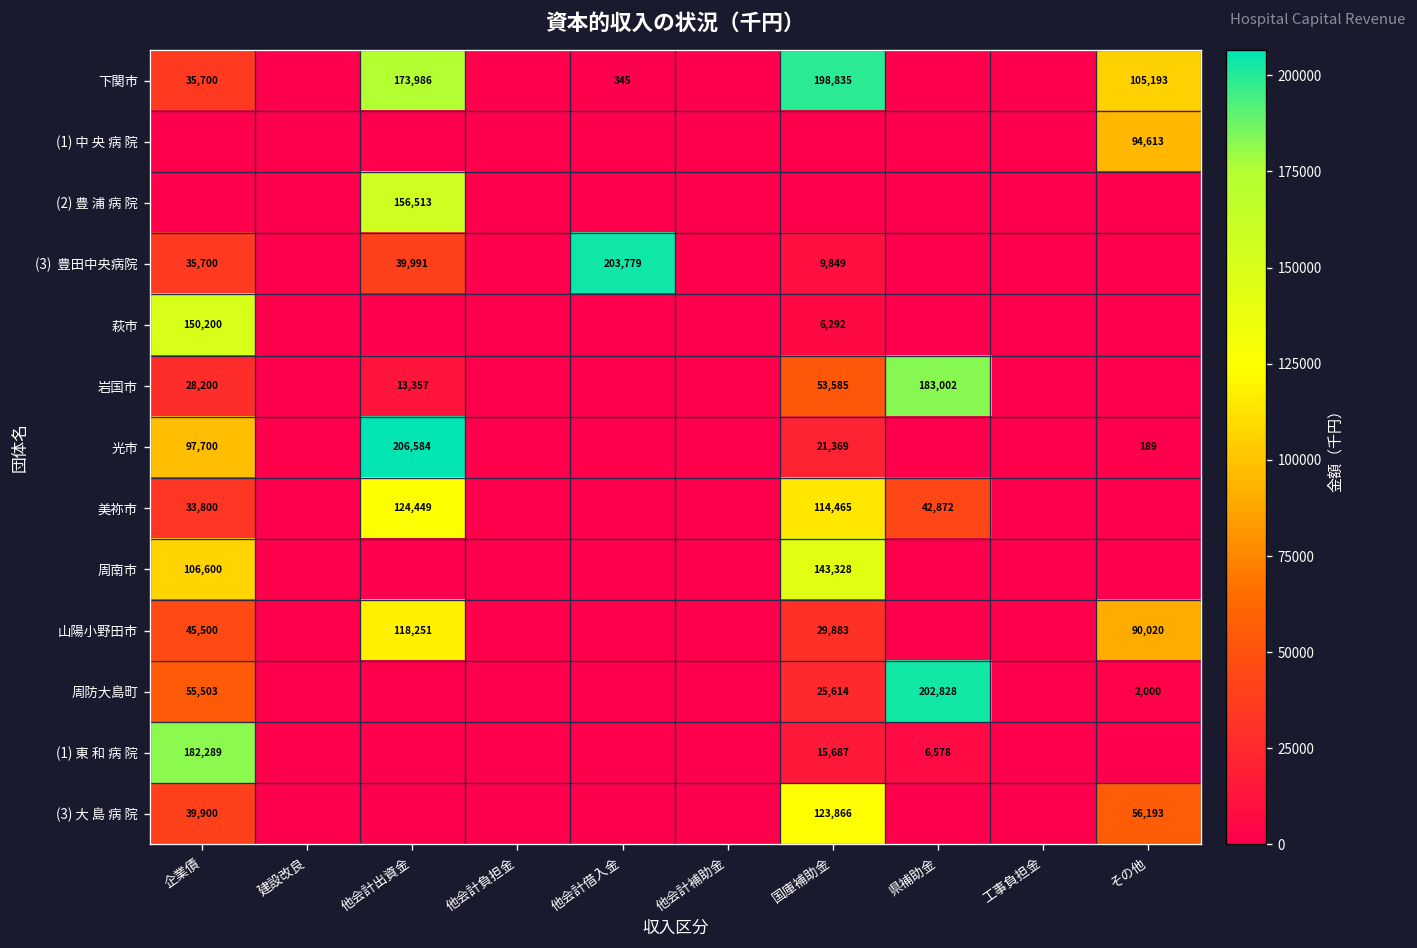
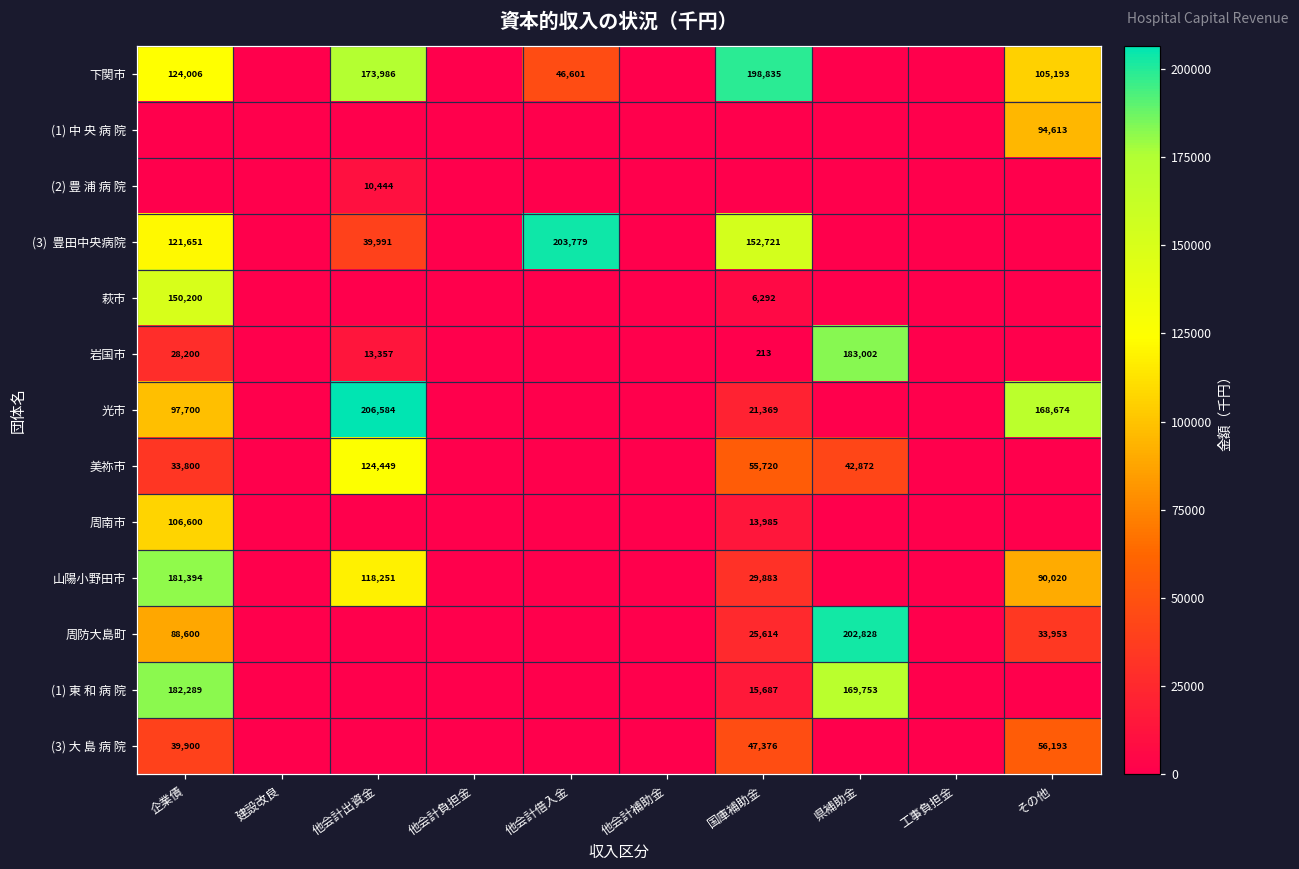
下関市, 企業債: 35,700 -> 124,006
下関市, 他会計借入金: 345 -> 46,601
(2) 豊 浦 病 院, 他会計出資金: 156,513 -> 10,444
(3) 豊田中央病院, 企業債: 35,700 -> 121,651
(3) 豊田中央病院, 国庫補助金: 9,849 -> 152,721
岩国市, 国庫補助金: 53,585 -> 213
光市, その他: 189 -> 168,674
美祢市, 国庫補助金: 114,465 -> 55,720
周南市, 国庫補助金: 143,328 -> 13,985
山陽小野田市, 企業債: 45,500 -> 181,394
周防大島町, 企業債: 55,503 -> 88,600
周防大島町, その他: 2,000 -> 33,953
(1) 東 和 病 院, 県補助金: 6,578 -> 169,753
(3) 大 島 病 院, 国庫補助金: 123,866 -> 47,376
